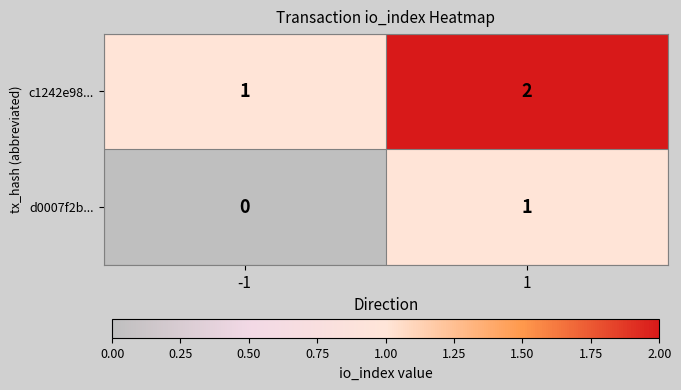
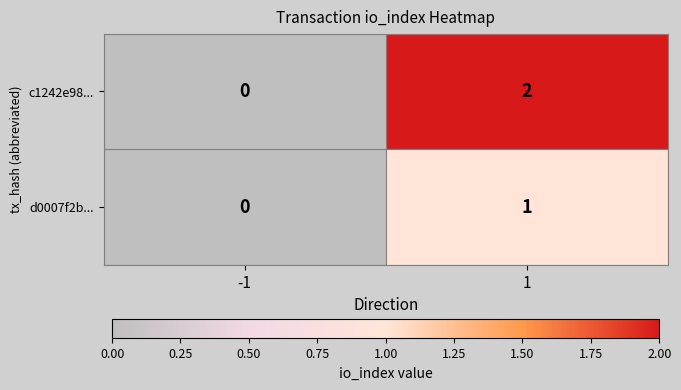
c1242e98..., -1: 1 -> 0
